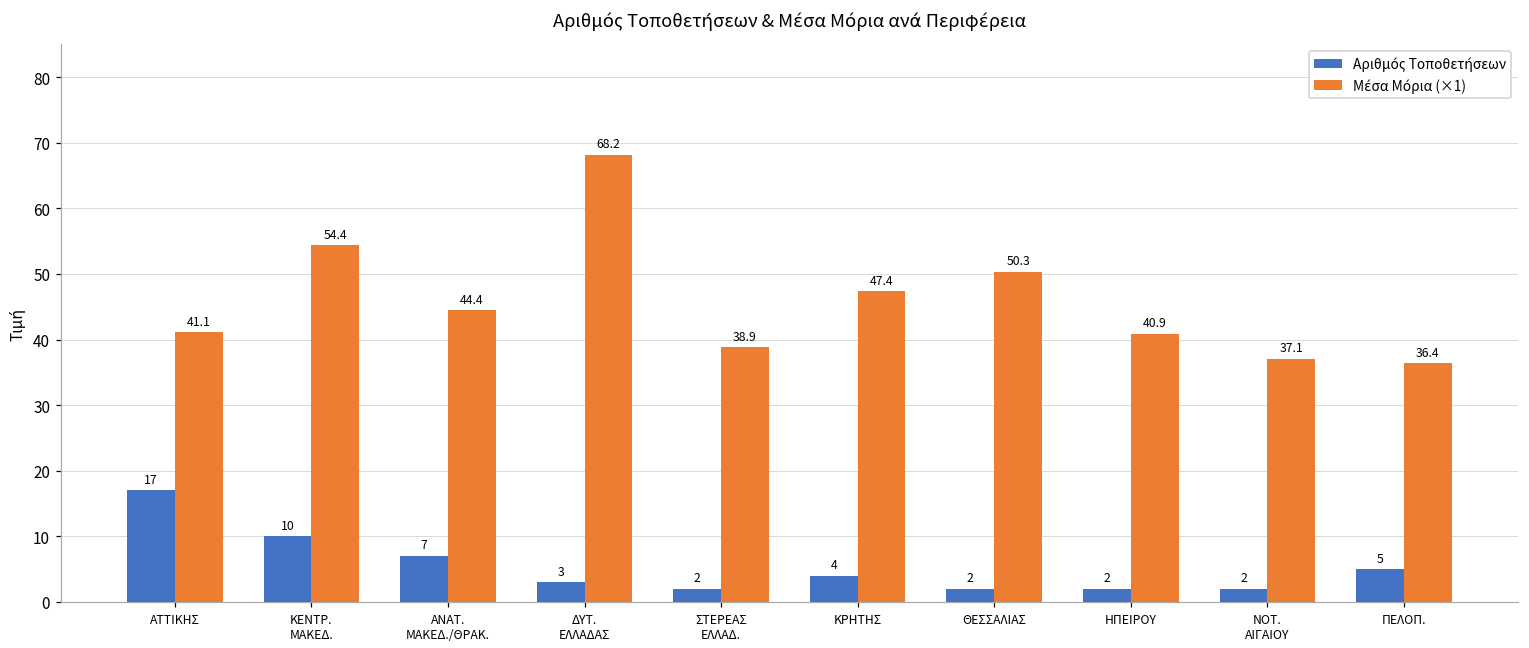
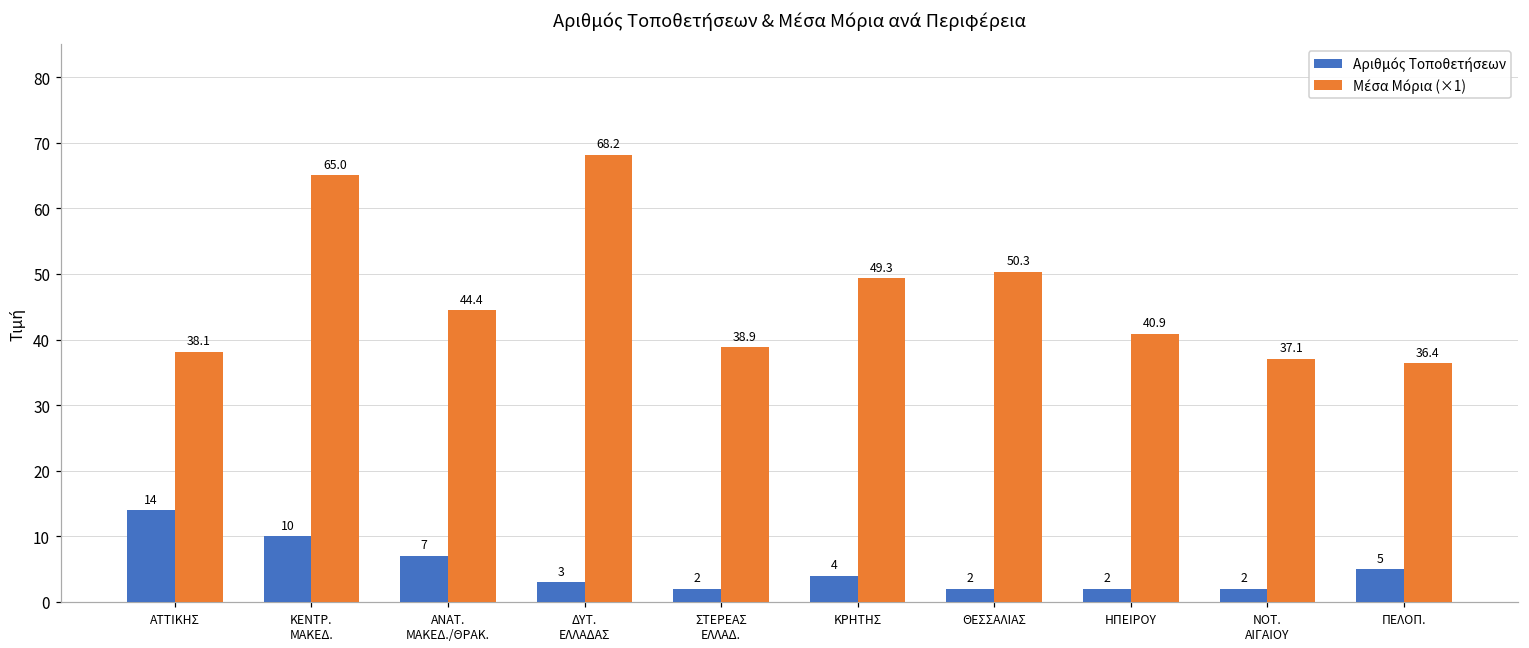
Αριθμός Τοποθετήσεων, ΑΤΤΙΚΗΣ: 17 -> 14
Μέσα Μόρια (×1), ΑΤΤΙΚΗΣ: 41.1 -> 38.1
Μέσα Μόρια (×1), ΚΕΝΤΡ. ΜΑΚΕΔ.: 54.4 -> 65.0
Μέσα Μόρια (×1), ΚΡΗΤΗΣ: 47.4 -> 49.3
